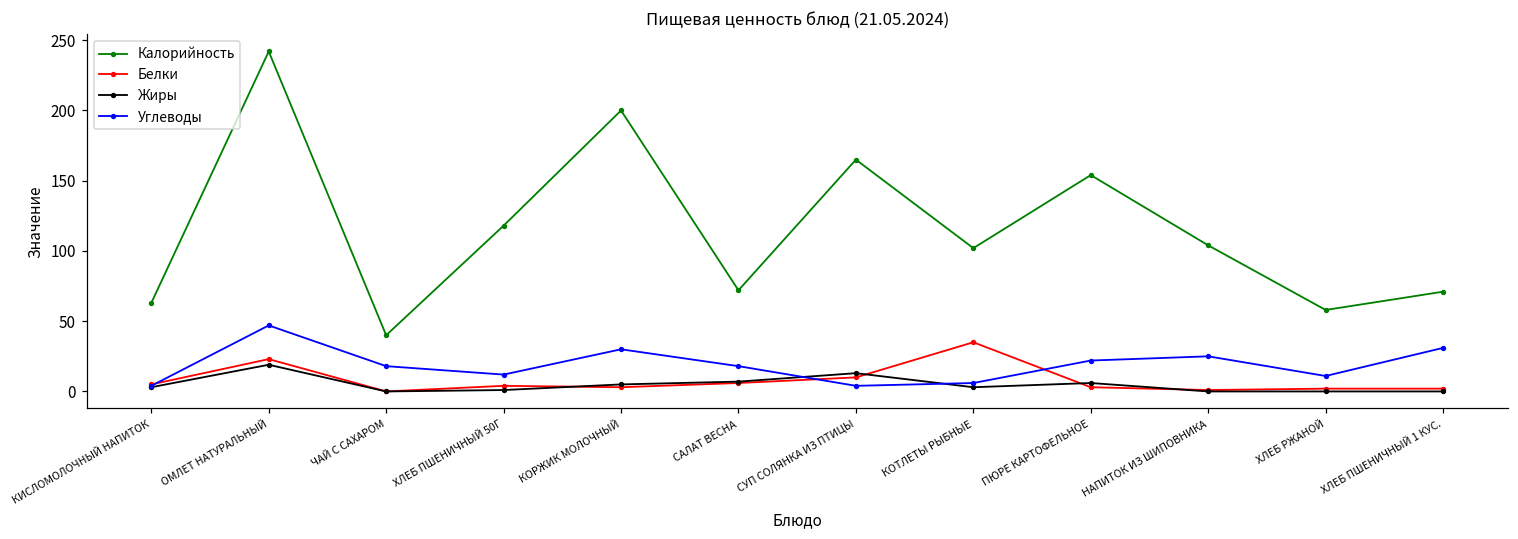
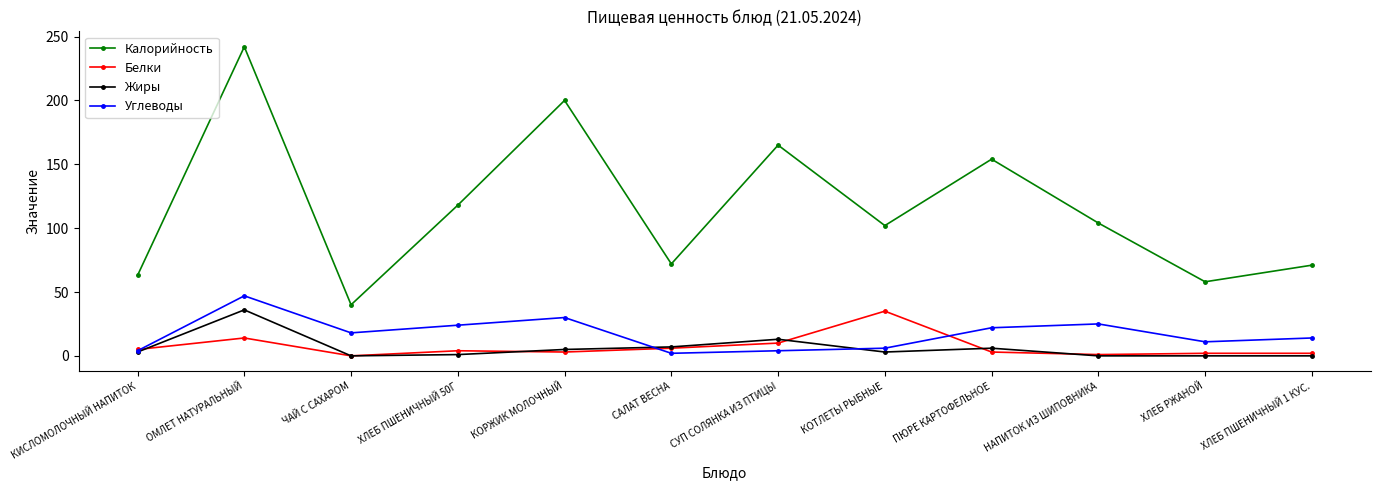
Белки, ОМЛЕТ НАТУРАЛЬНЫЙ: 23 -> 14
Жиры, ОМЛЕТ НАТУРАЛЬНЫЙ: 19 -> 36
Углеводы, ХЛЕБ ПШЕНИЧНЫЙ 50Г: 12 -> 24
Углеводы, САЛАТ ВЕСНА: 18 -> 2
Углеводы, ХЛЕБ ПШЕНИЧНЫЙ 1 КУС.: 31 -> 14
